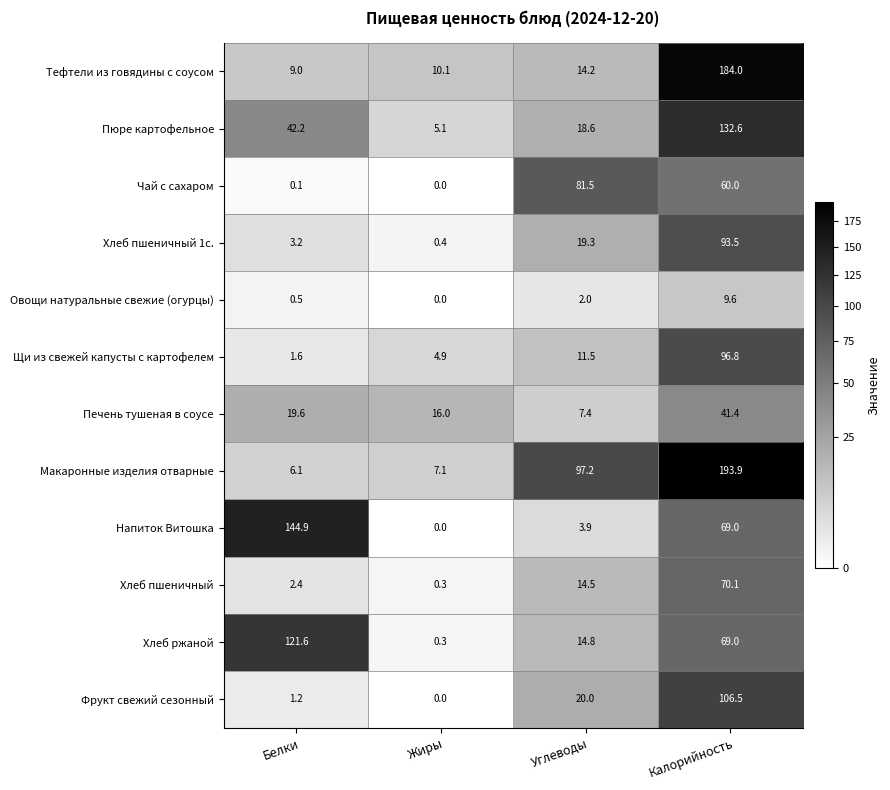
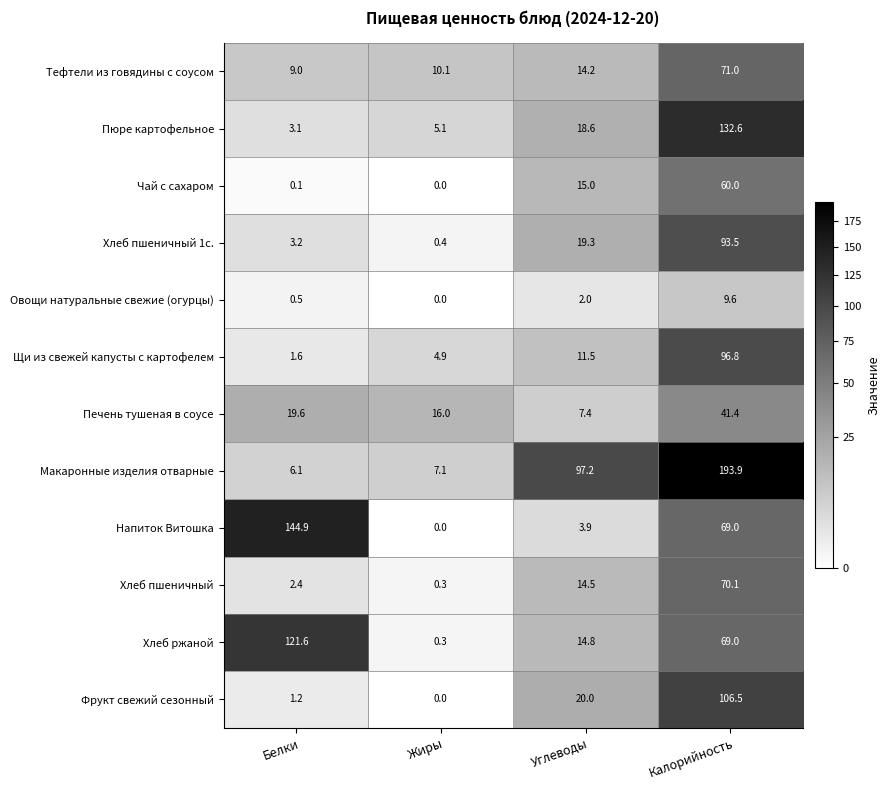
Тефтели из говядины с соусом, Калорийность: 184.0 -> 71.0
Пюре картофельное, Белки: 42.2 -> 3.1
Чай с сахаром, Углеводы: 81.5 -> 15.0
